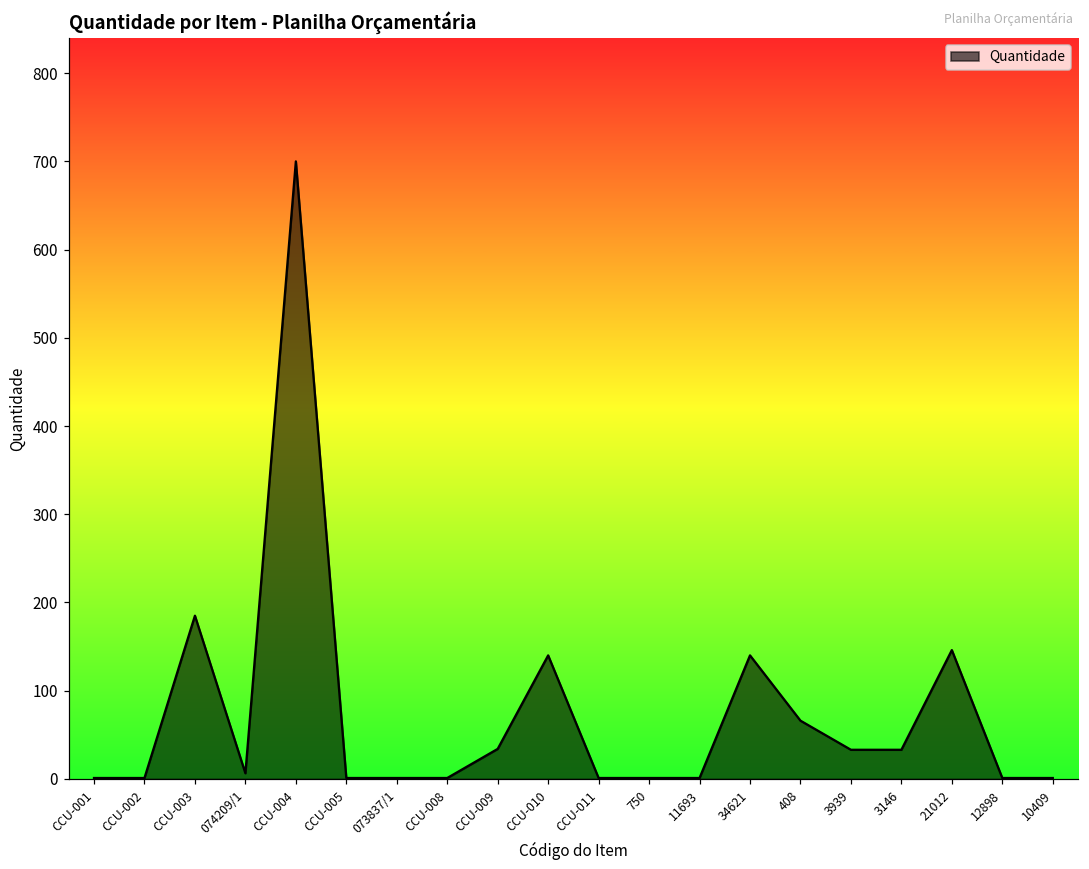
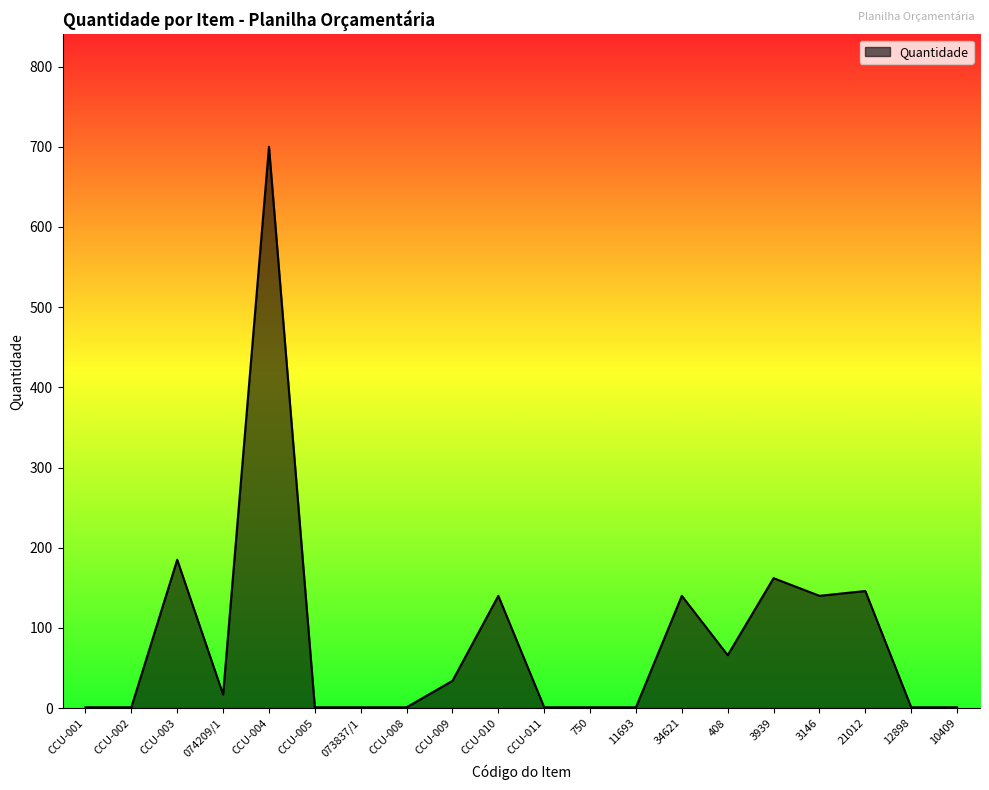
074209/1: 10 -> 20
3939: 30 -> 160
3146: 30 -> 140
